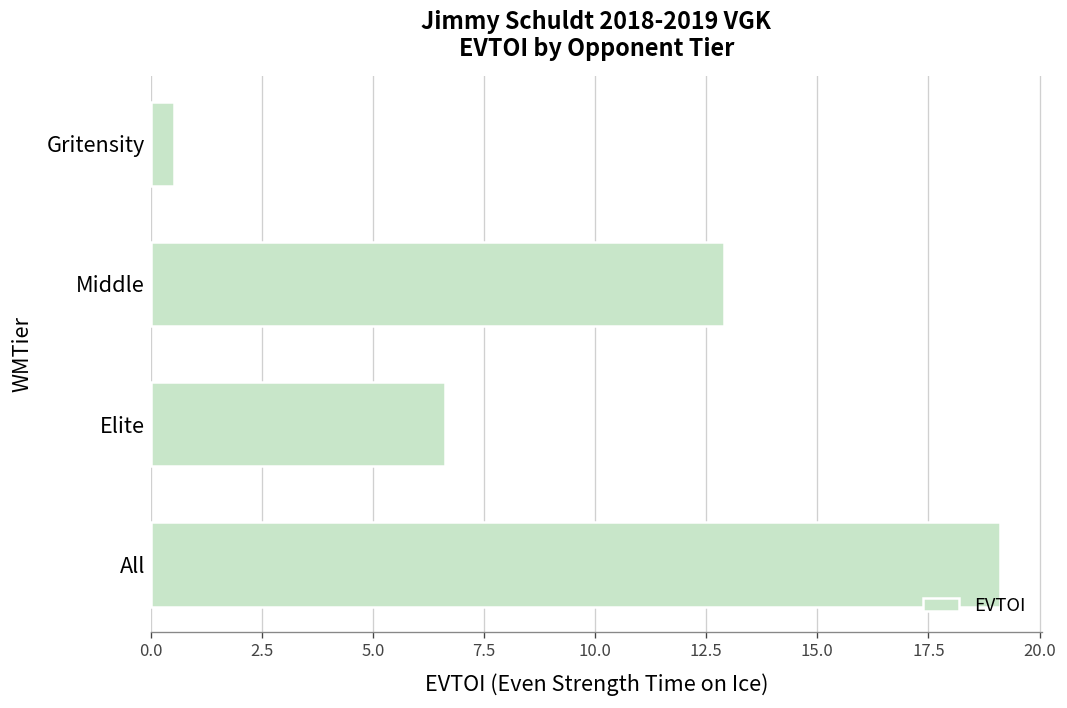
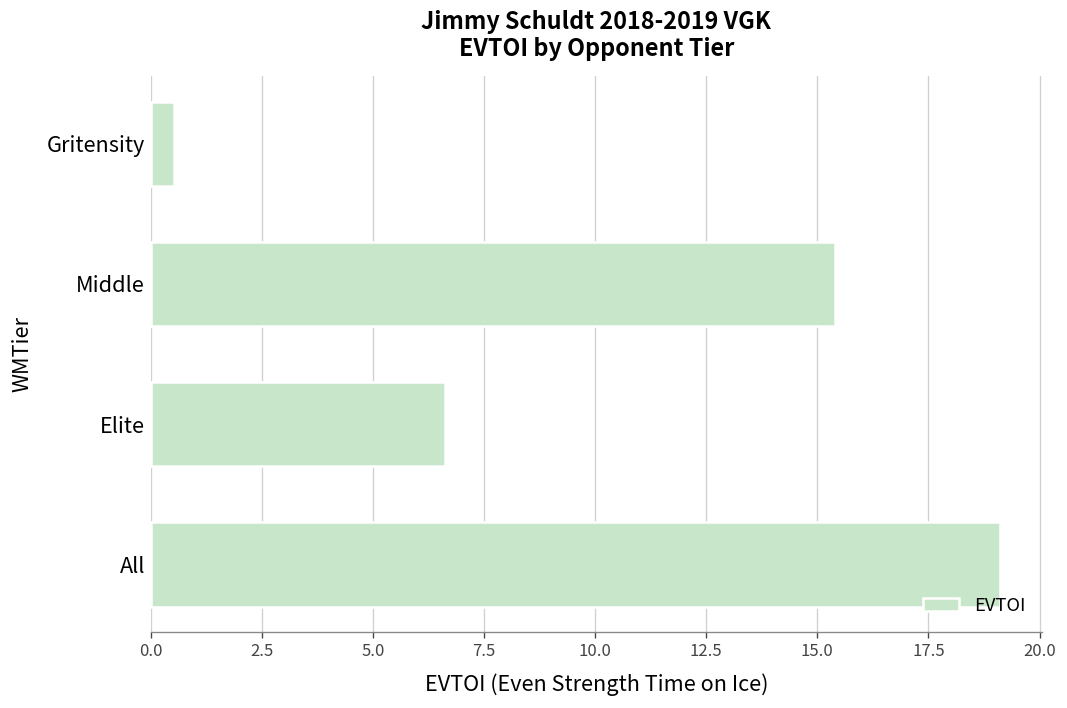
Middle: 12.9 -> 15.4
